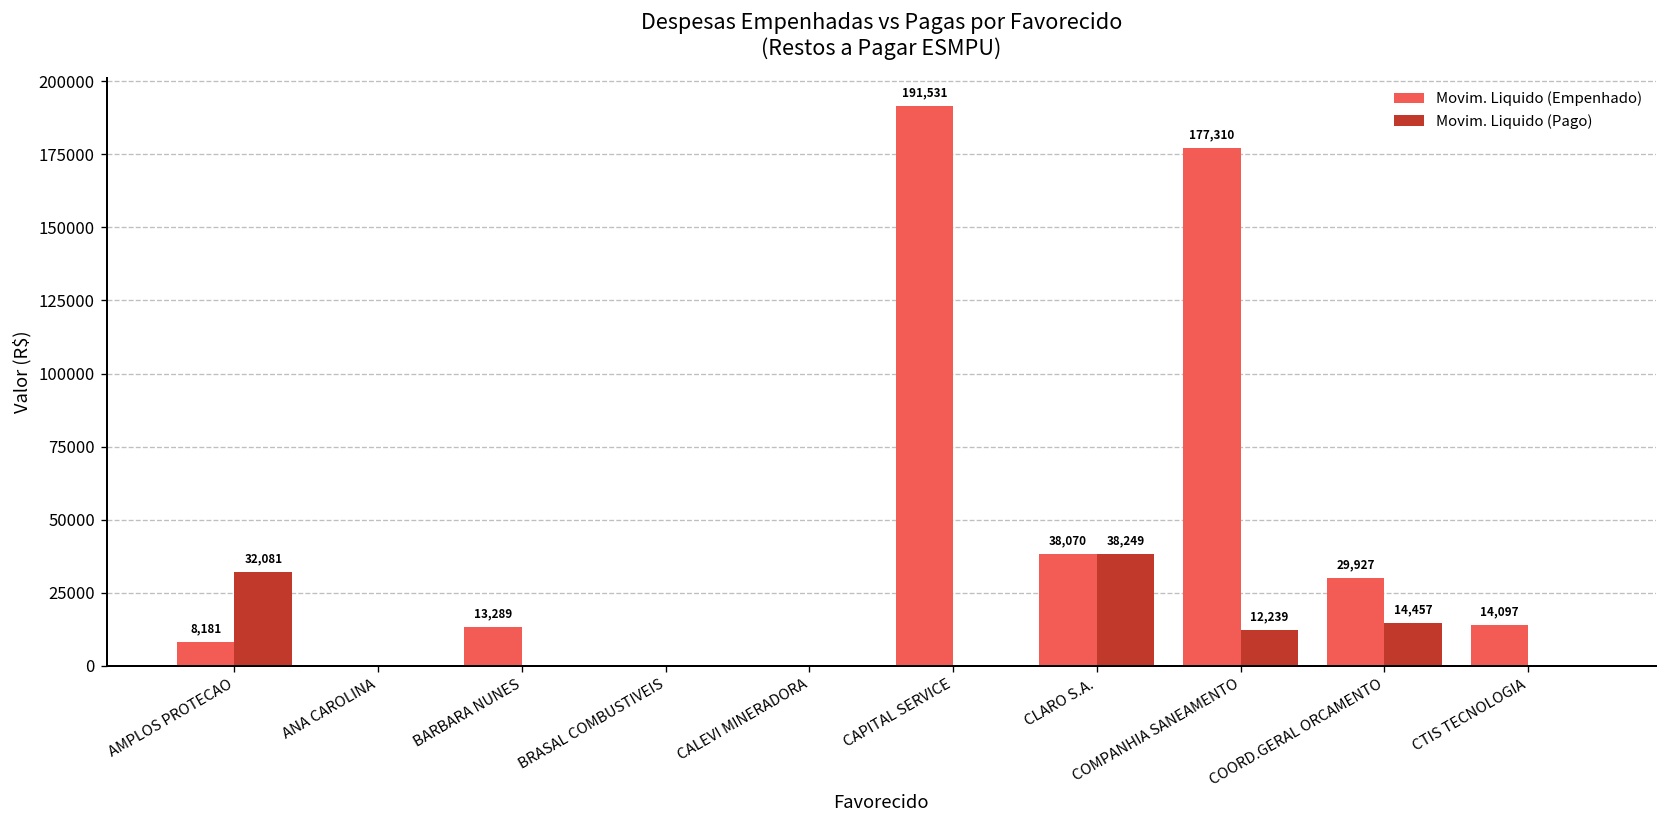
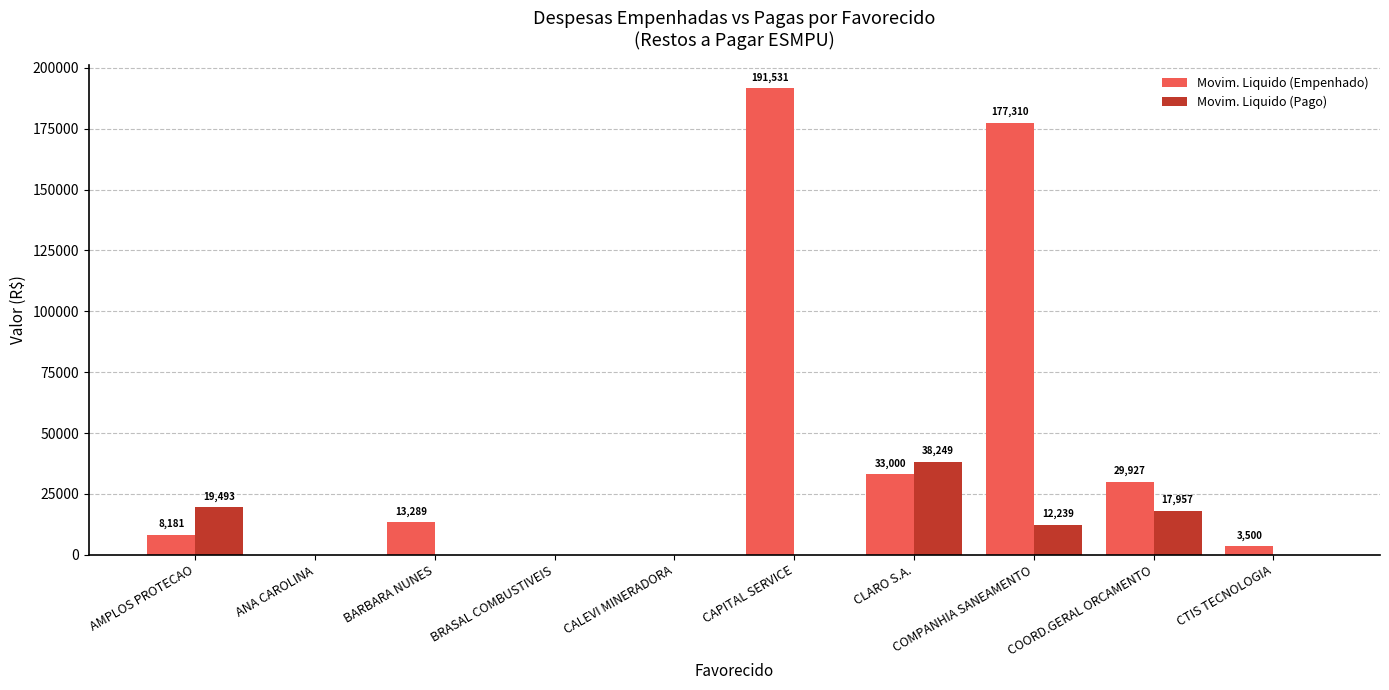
Movim. Liquido (Pago), AMPLOS PROTECAO: 32,081 -> 19,493
Movim. Liquido (Empenhado), CLARO S.A.: 38,070 -> 33,000
Movim. Liquido (Pago), COORD.GERAL ORCAMENTO: 14,457 -> 17,957
Movim. Liquido (Empenhado), CTIS TECNOLOGIA: 14,097 -> 3,500
